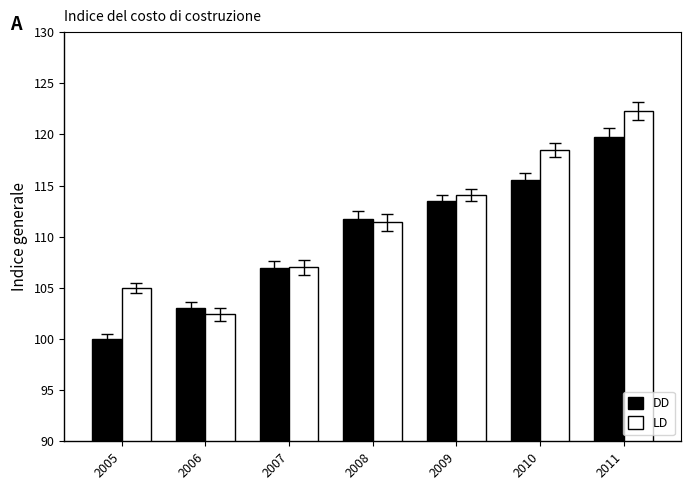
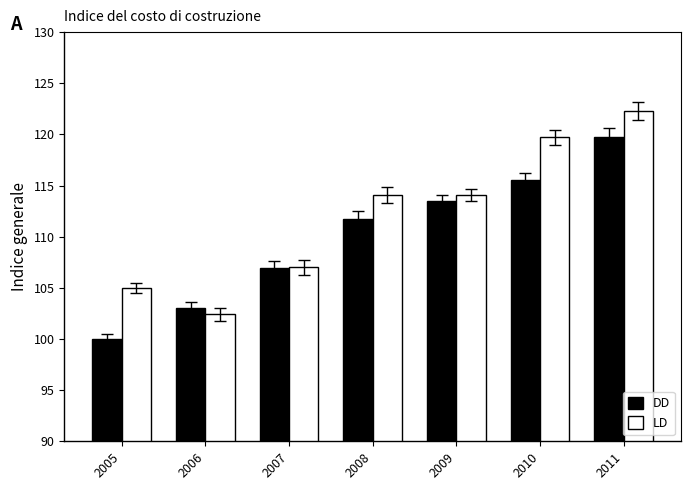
LD, 2008: 111.4 -> 114.1
LD, 2010: 118.5 -> 119.7
